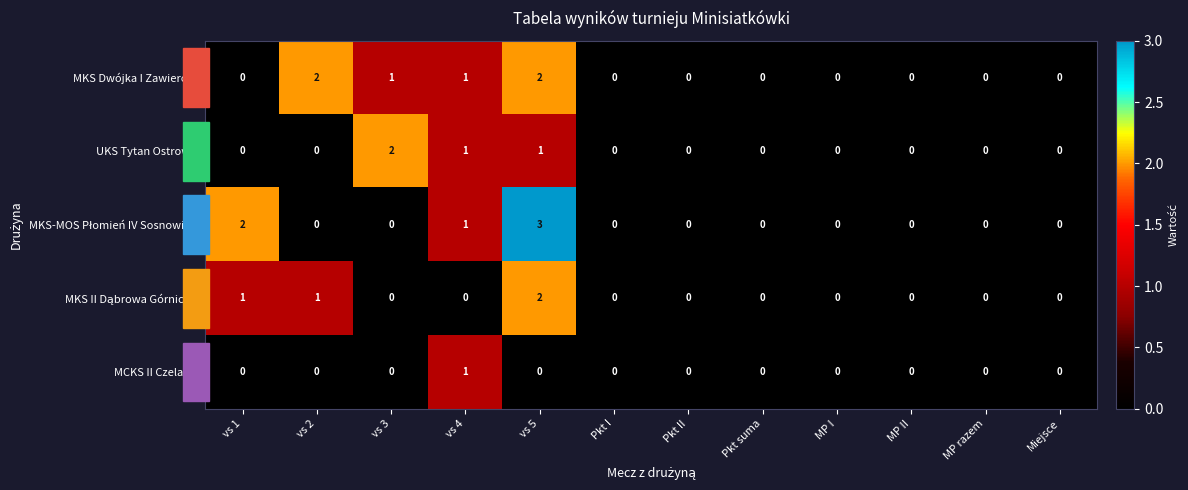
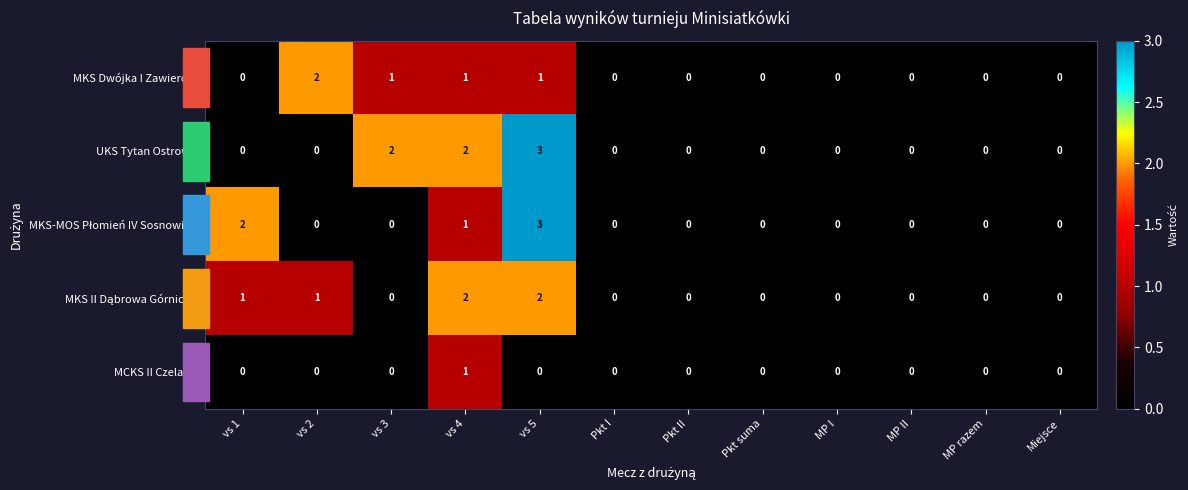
MKS Dwójka I Zawiercie, vs 5: 2 -> 1
UKS Tytan Ostrowy, vs 4: 1 -> 2
UKS Tytan Ostrowy, vs 5: 1 -> 3
MKS II Dąbrowa Górnicza, vs 4: 0 -> 2
